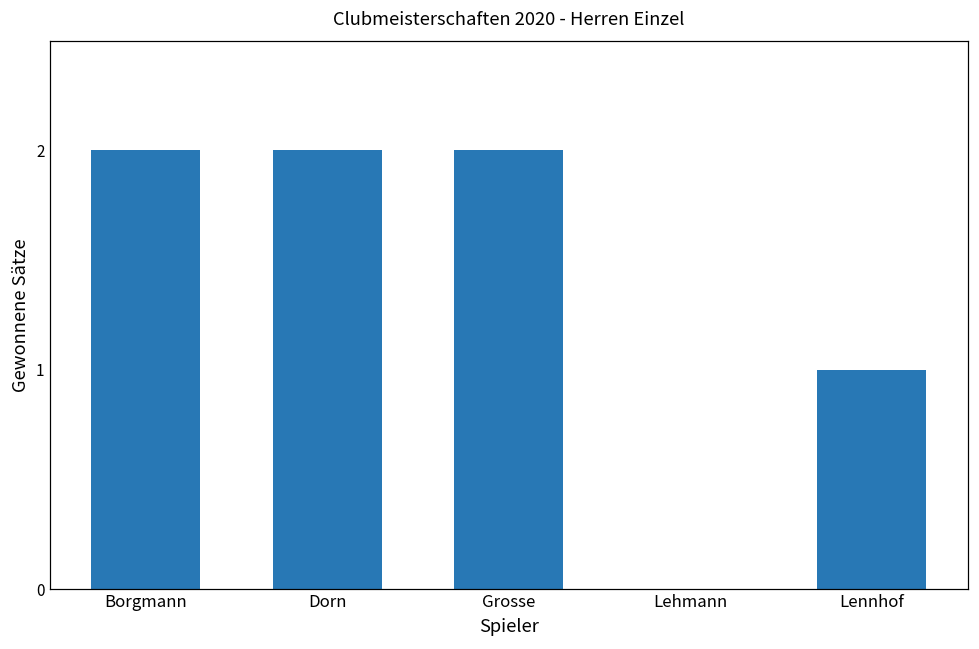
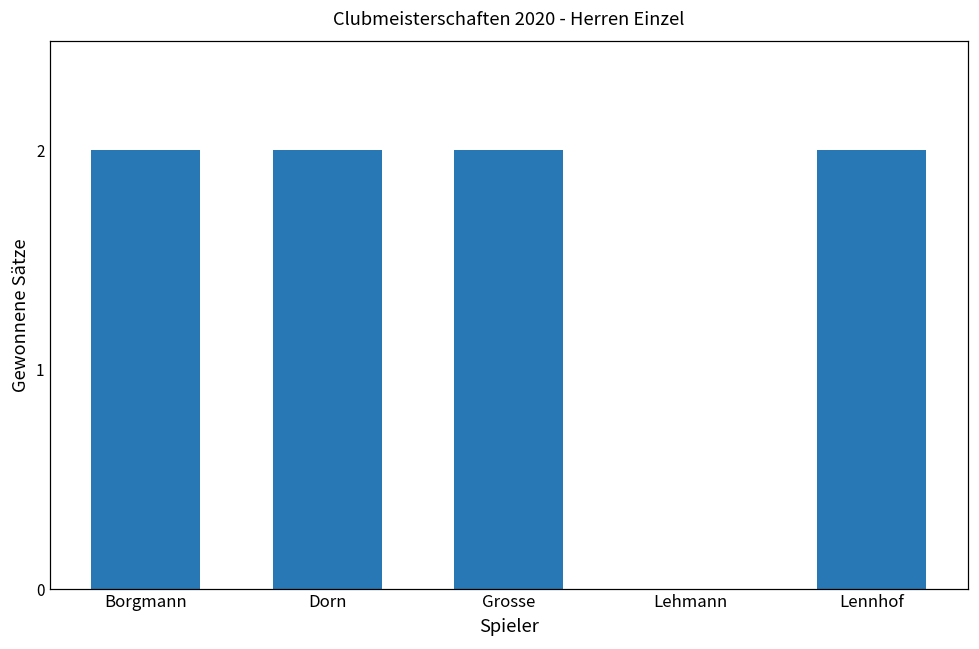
Lennhof: 1 -> 2
